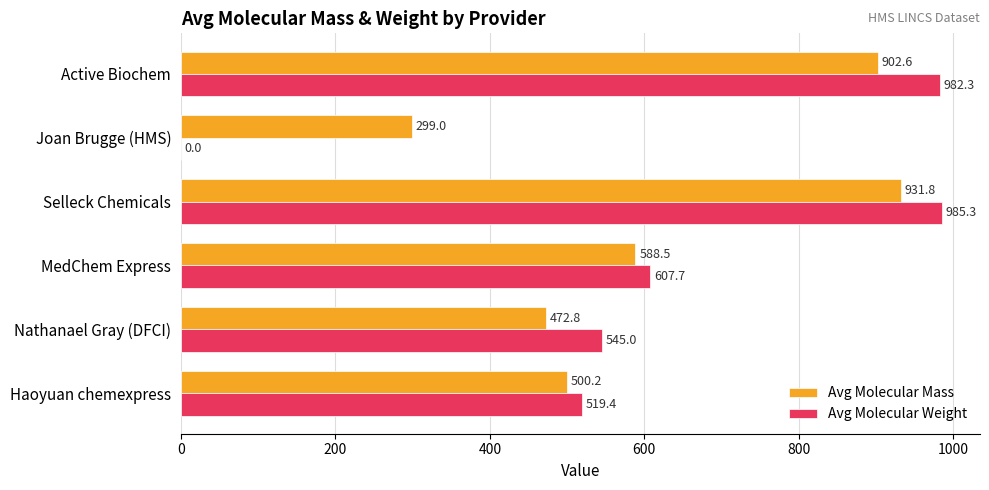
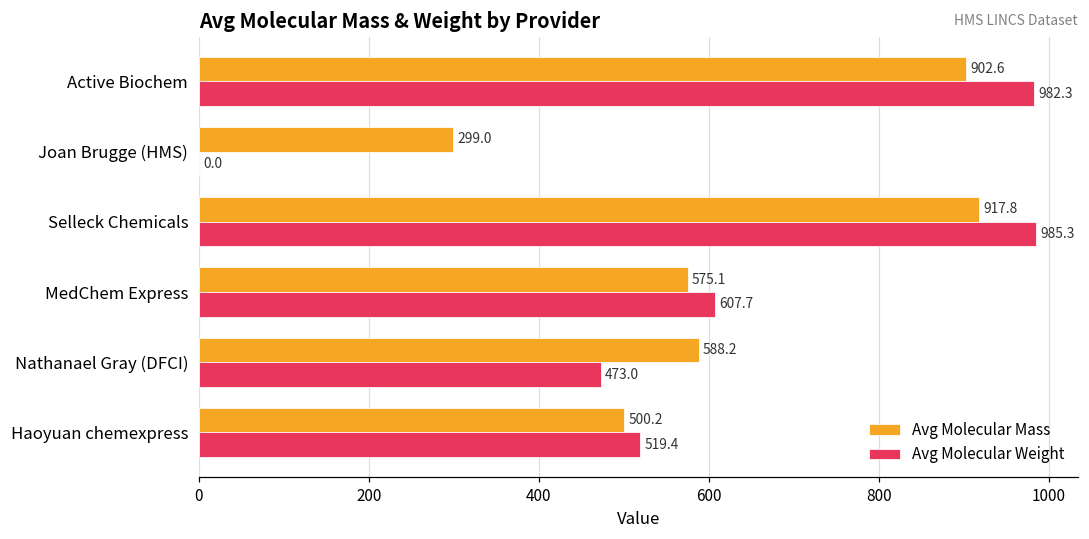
Avg Molecular Mass, Selleck Chemicals: 931.8 -> 917.8
Avg Molecular Mass, MedChem Express: 588.5 -> 575.1
Avg Molecular Mass, Nathanael Gray (DFCI): 472.8 -> 588.2
Avg Molecular Weight, Nathanael Gray (DFCI): 545.0 -> 473.0
